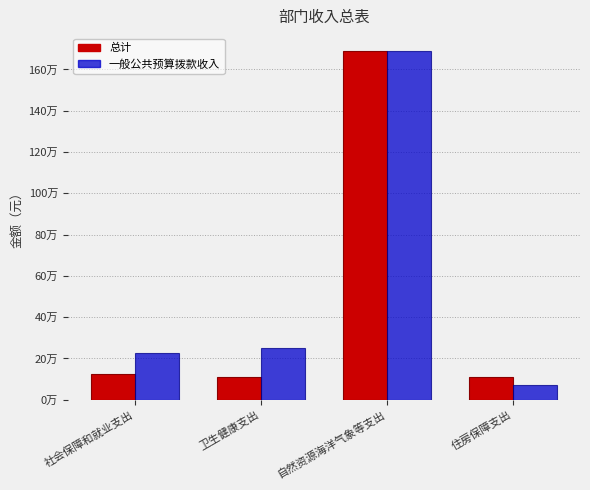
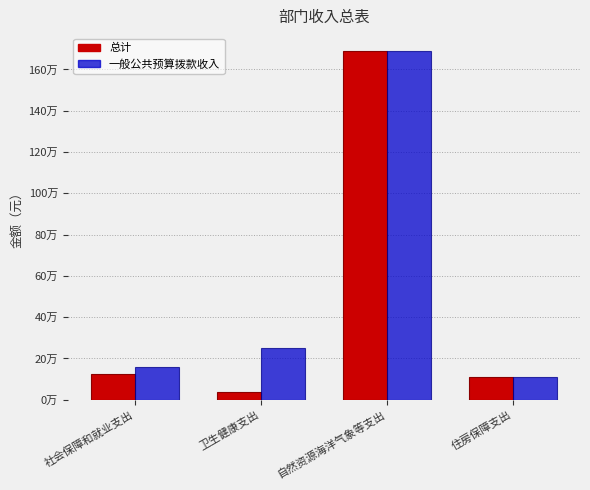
一般公共预算拨款收入, 社会保障和就业支出: 22万 -> 16万
总计, 卫生健康支出: 11万 -> 4万
一般公共预算拨款收入, 住房保障支出: 7万 -> 11万
